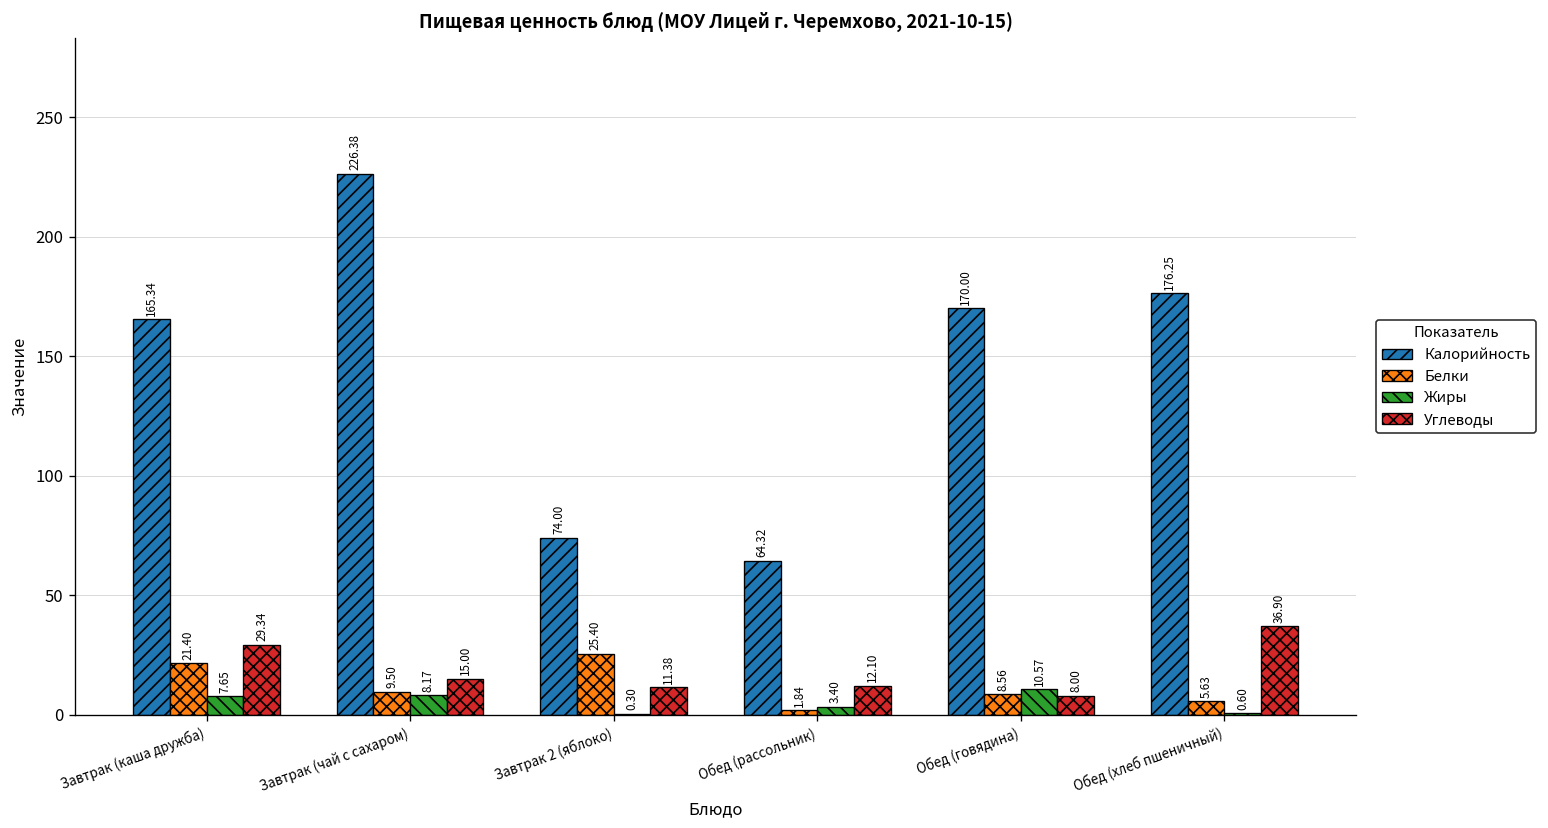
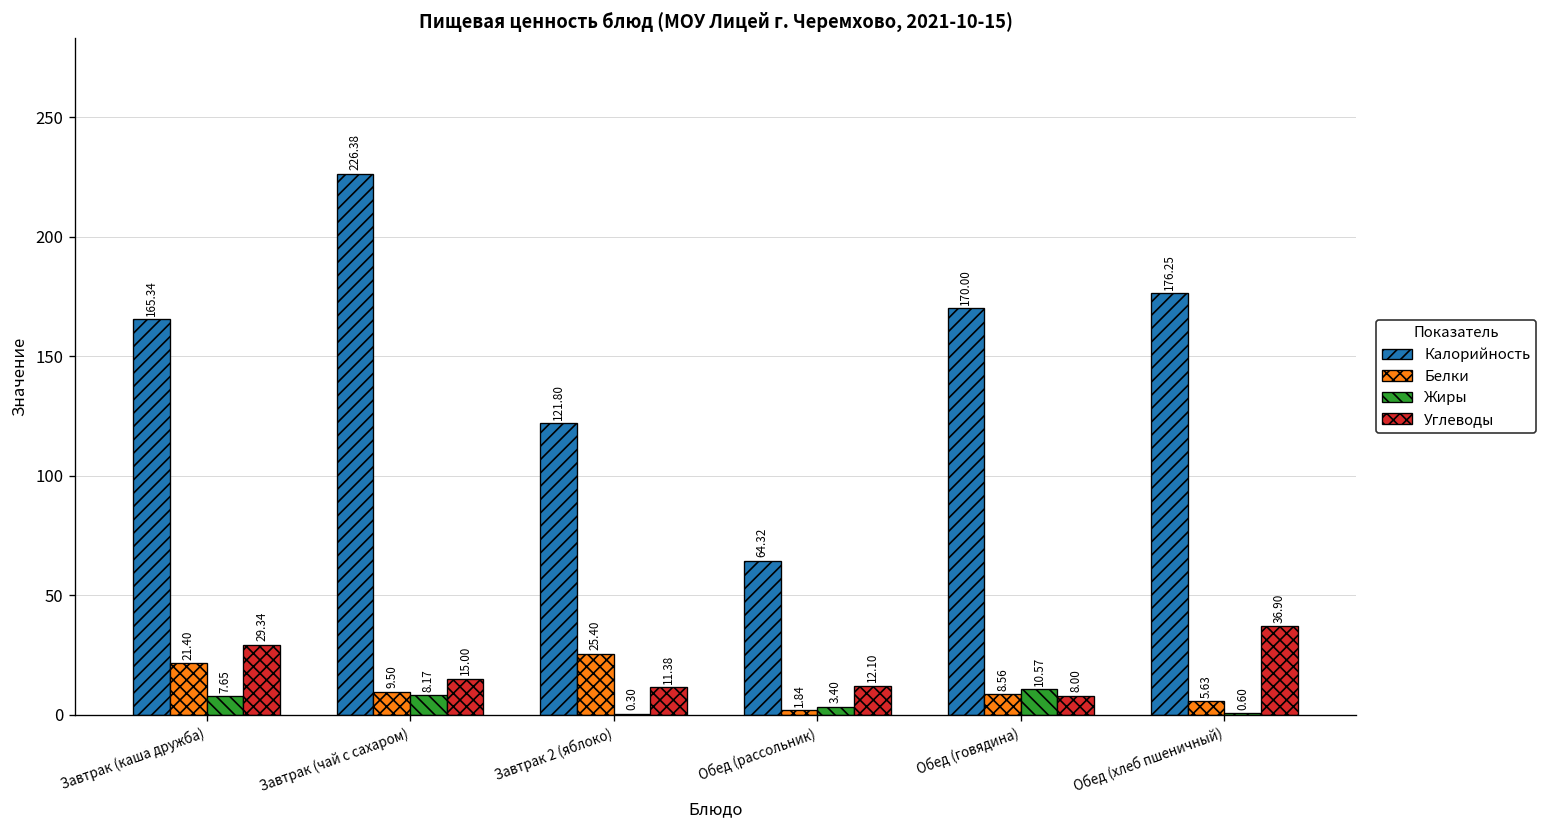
Калорийность, Завтрак 2 (яблоко): 74.00 -> 121.80
